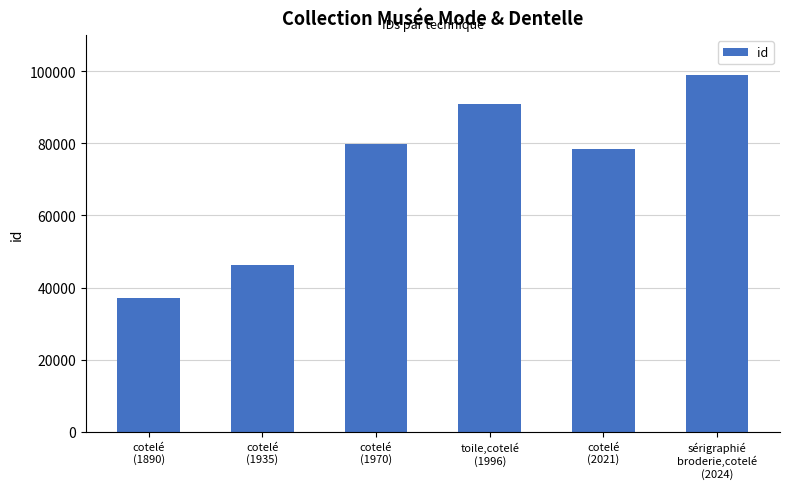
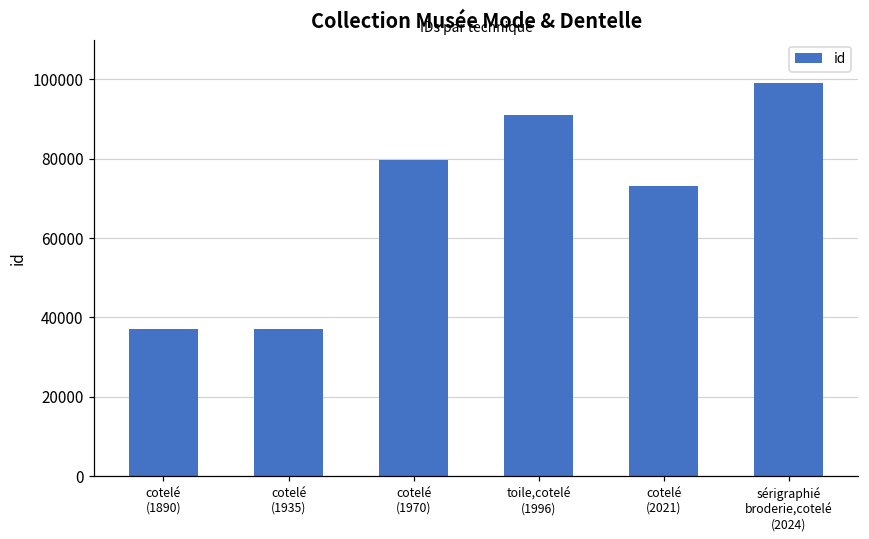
cotelé (1935): 46000 -> 37000
cotelé (2021): 78000 -> 73000
